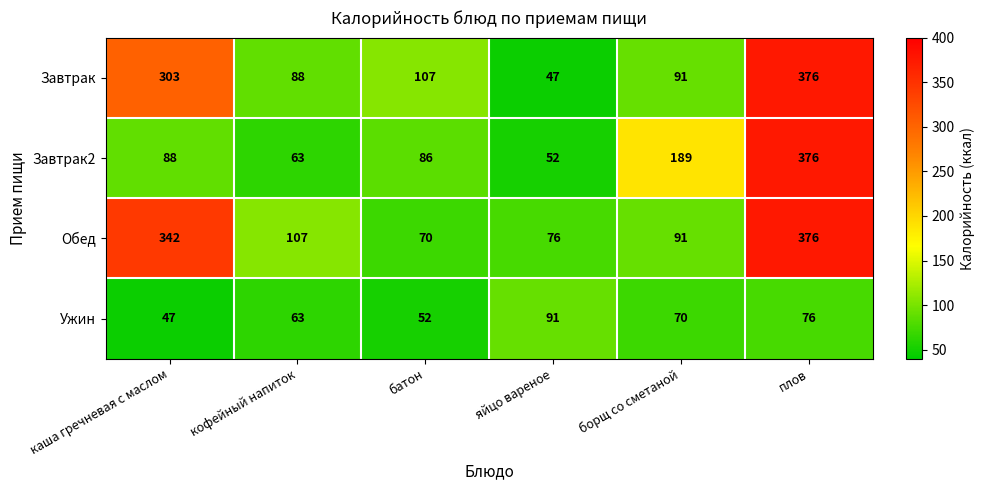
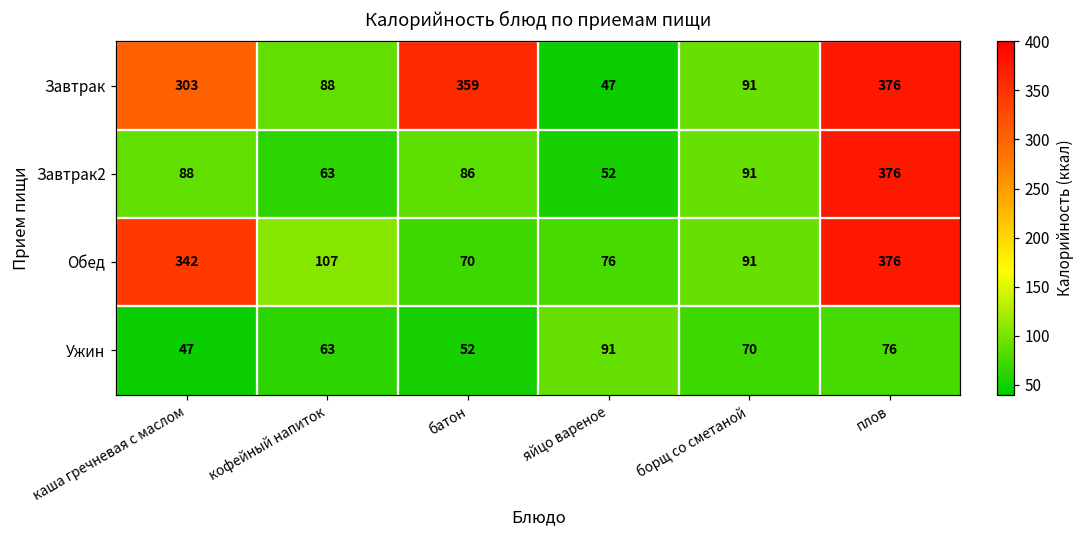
Завтрак, батон: 107 -> 359
Завтрак2, борщ со сметаной: 189 -> 91
